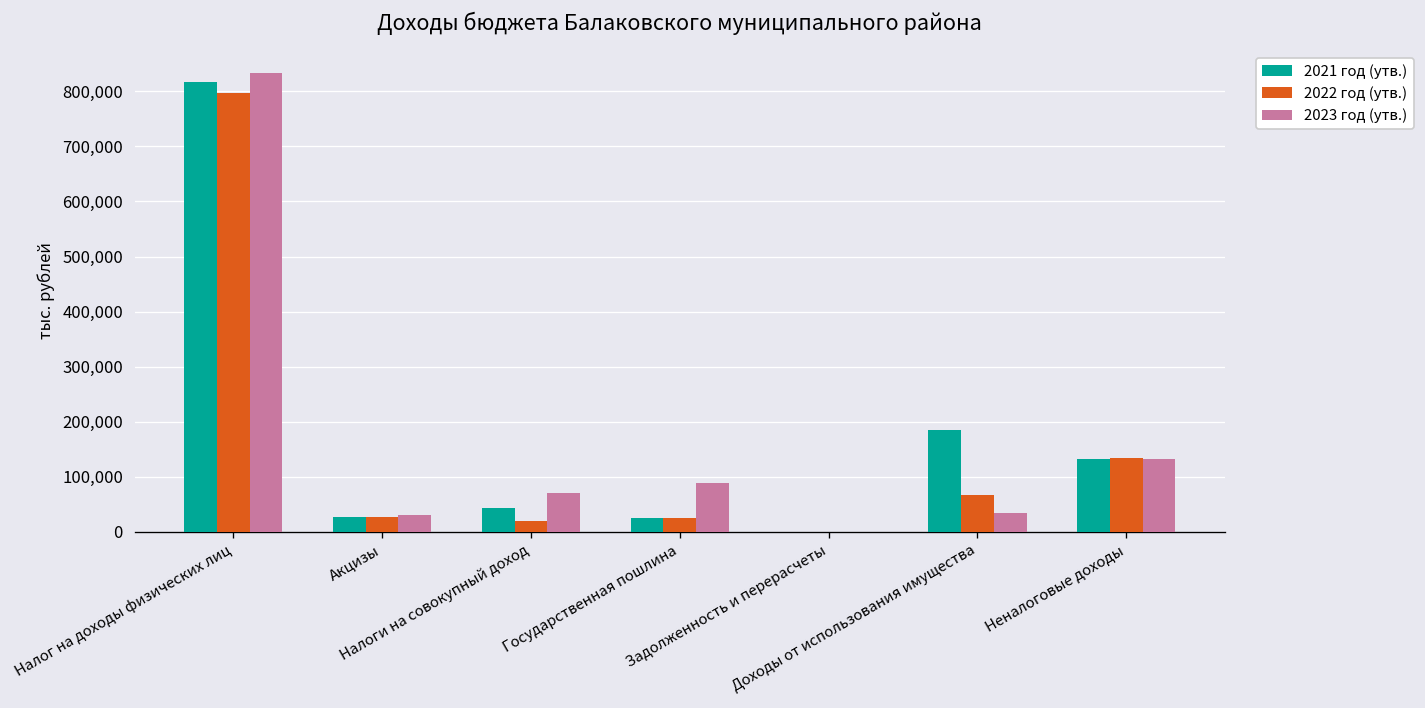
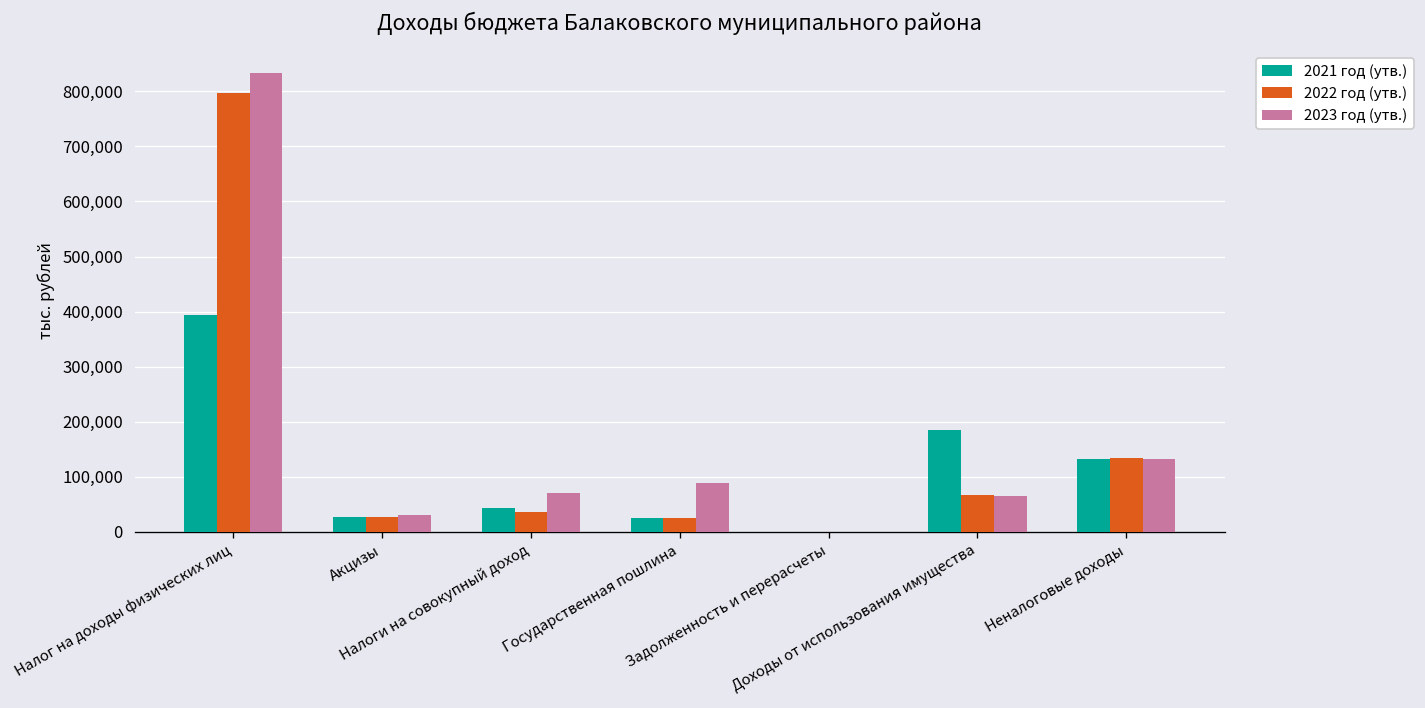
2021 год (утв.), Налог на доходы физических лиц: 820,000 -> 390,000
2022 год (утв.), Налоги на совокупный доход: 20,000 -> 40,000
2023 год (утв.), Доходы от использования имущества: 30,000 -> 60,000
